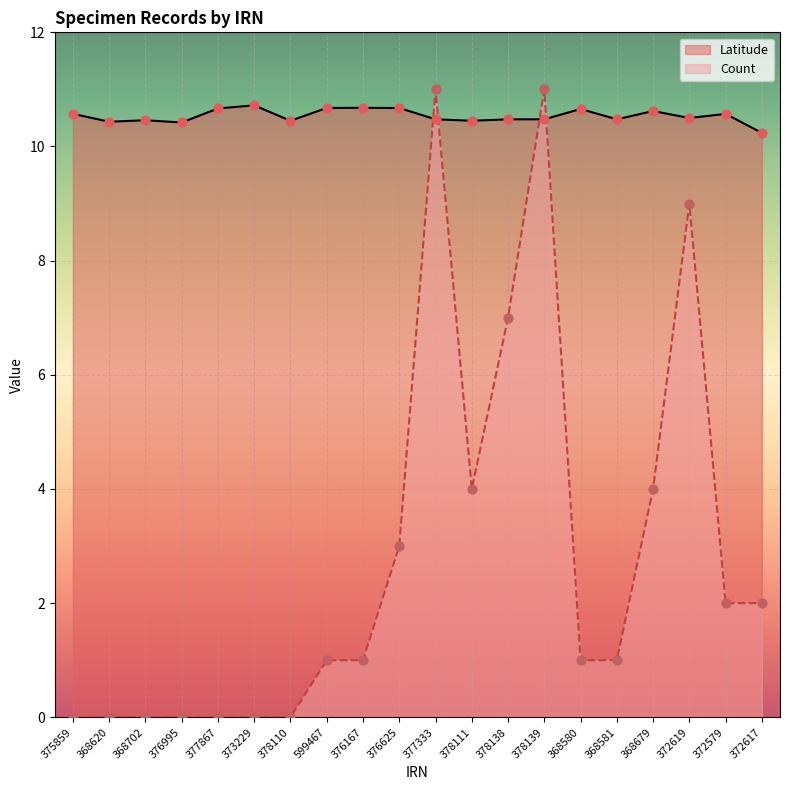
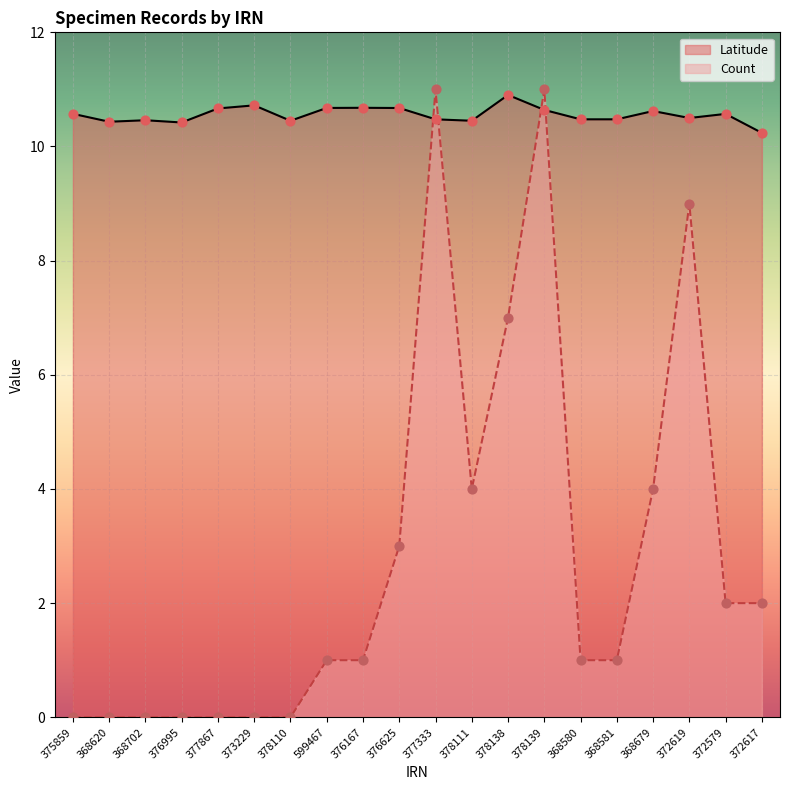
Latitude, 378138: 10.5 -> 10.9
Latitude, 378139: 10.5 -> 10.6
Latitude, 368580: 10.7 -> 10.5
